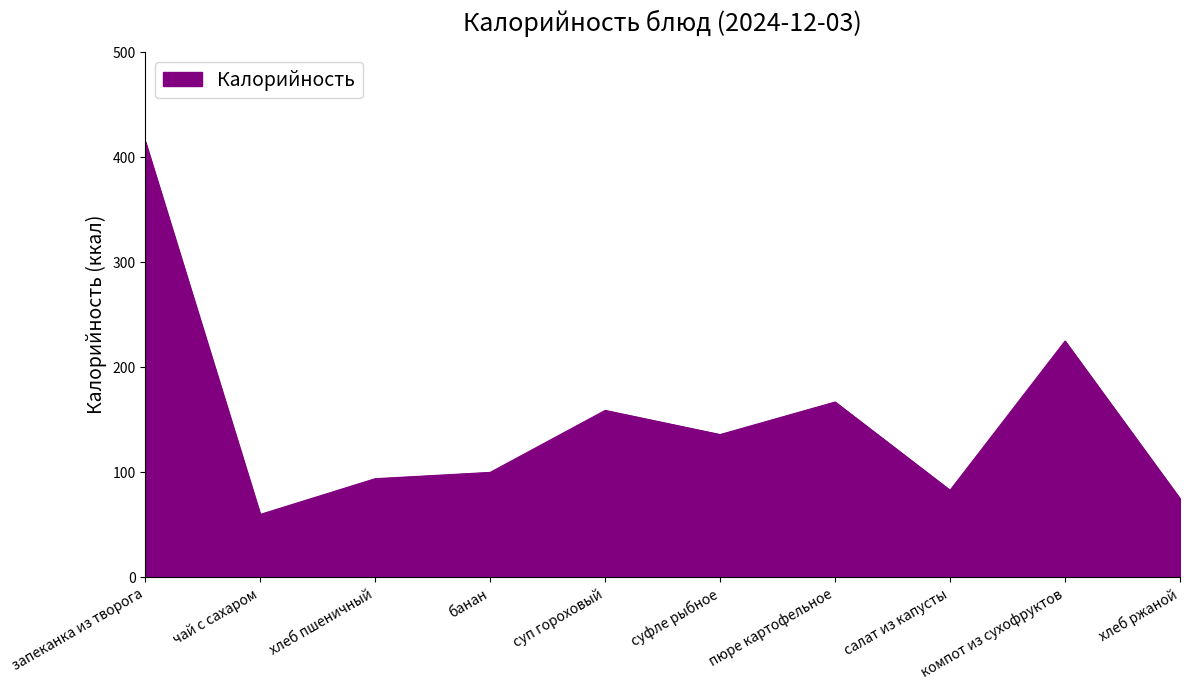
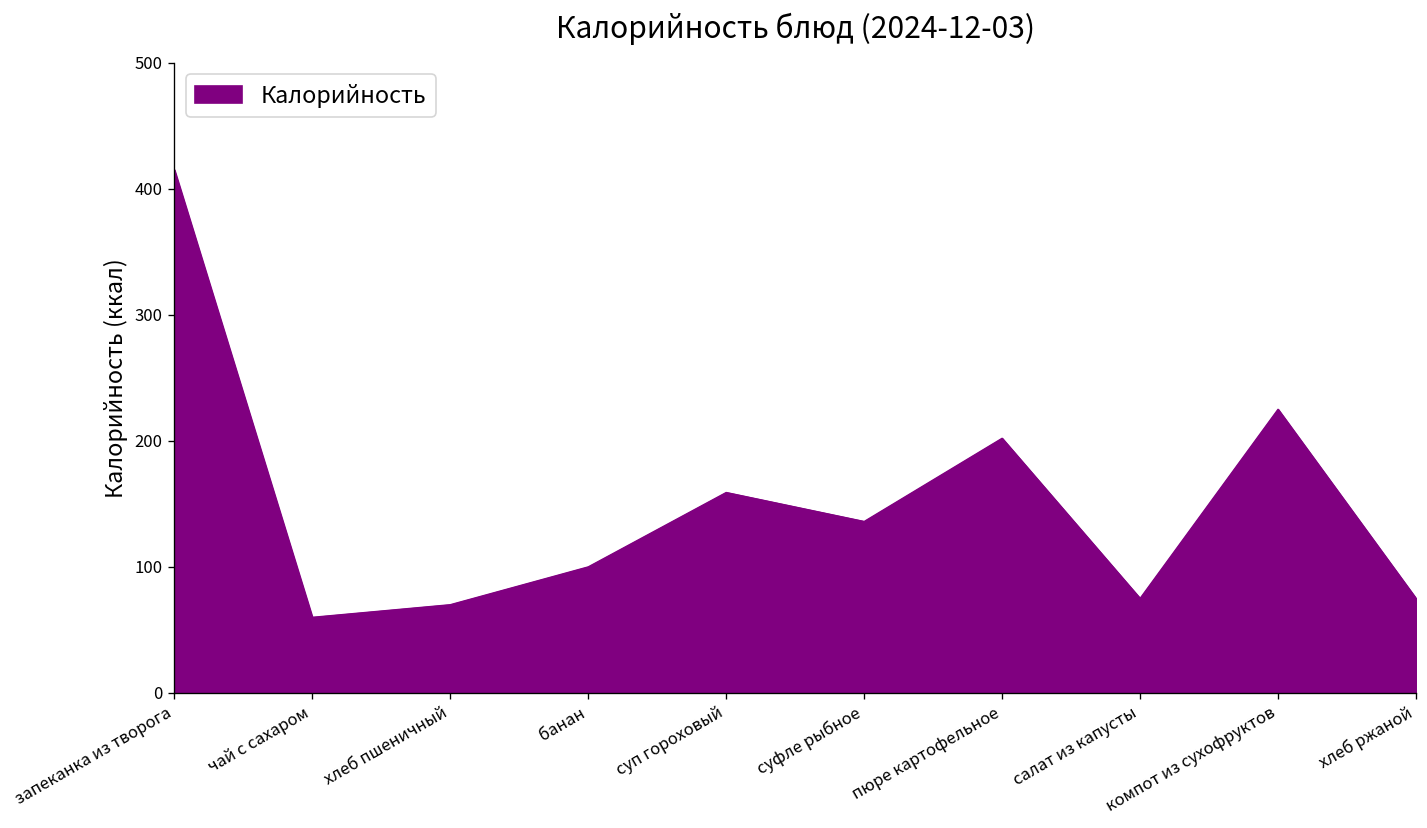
хлеб пшеничный: 94 -> 70
пюре картофельное: 167 -> 202
салат из капусты: 83 -> 75
